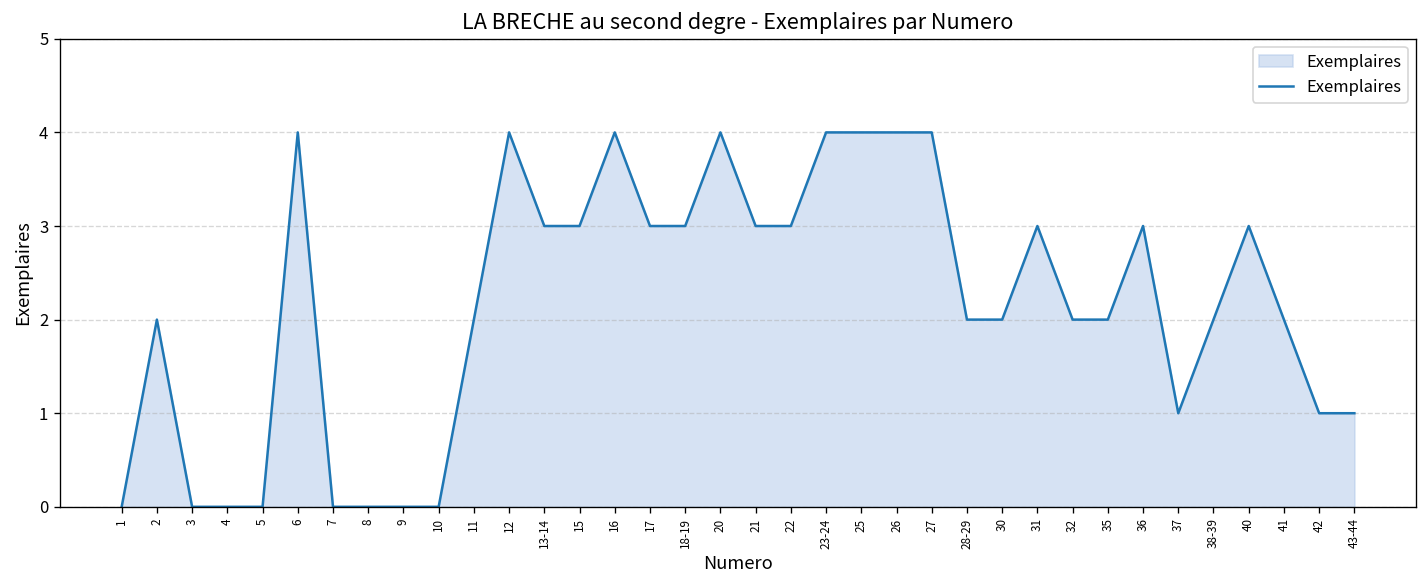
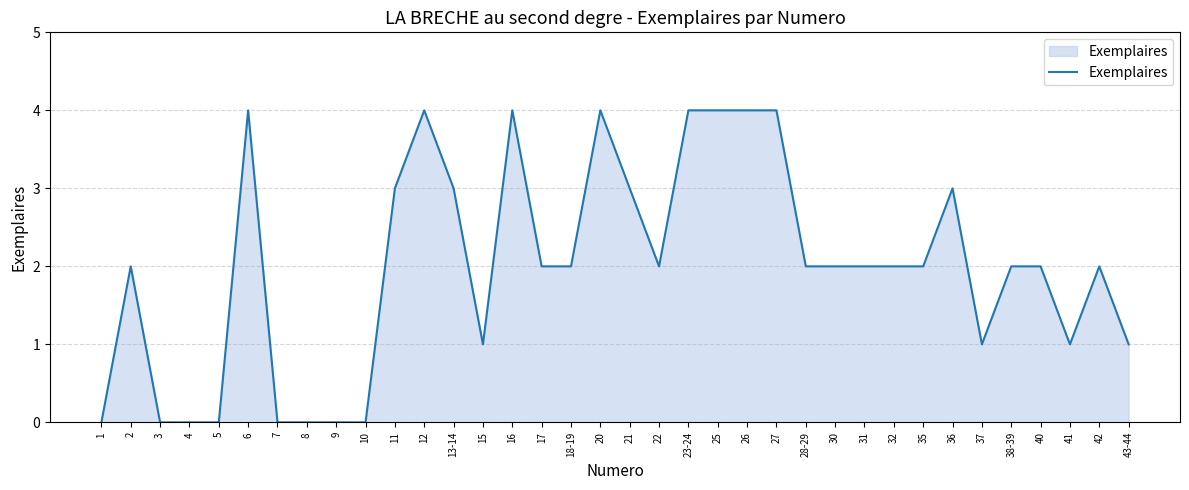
11: 2 -> 3
15: 3 -> 1
17: 3 -> 2
18-19: 3 -> 2
22: 3 -> 2
31: 3 -> 2
40: 3 -> 2
41: 2 -> 1
42: 1 -> 2
